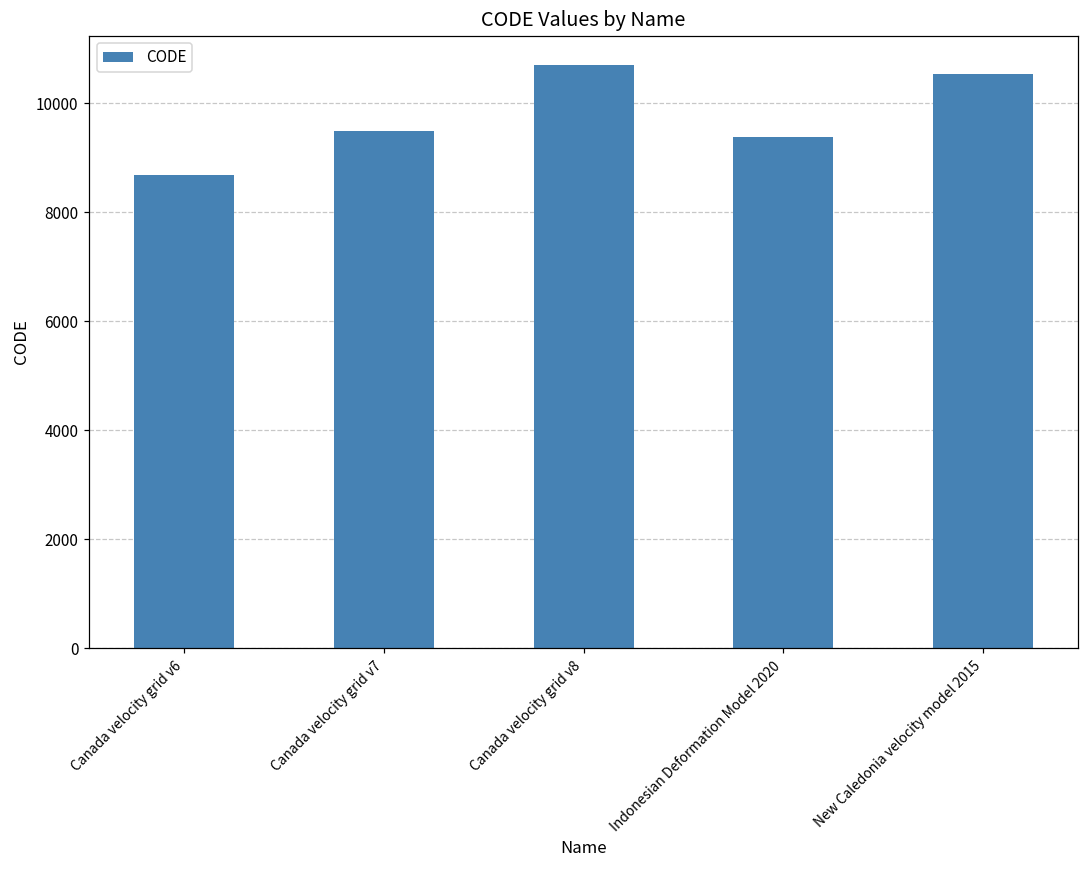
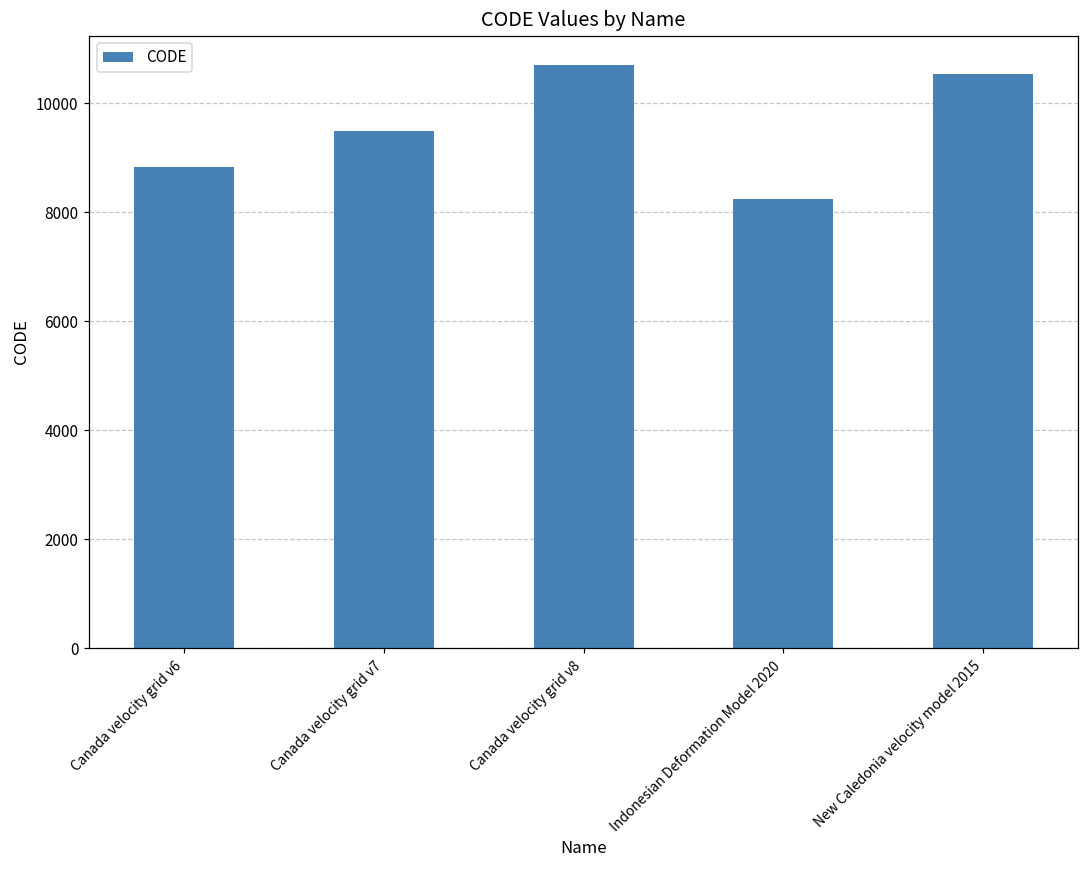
Canada velocity grid v6: 8700 -> 8800
Indonesian Deformation Model 2020: 9400 -> 8200
